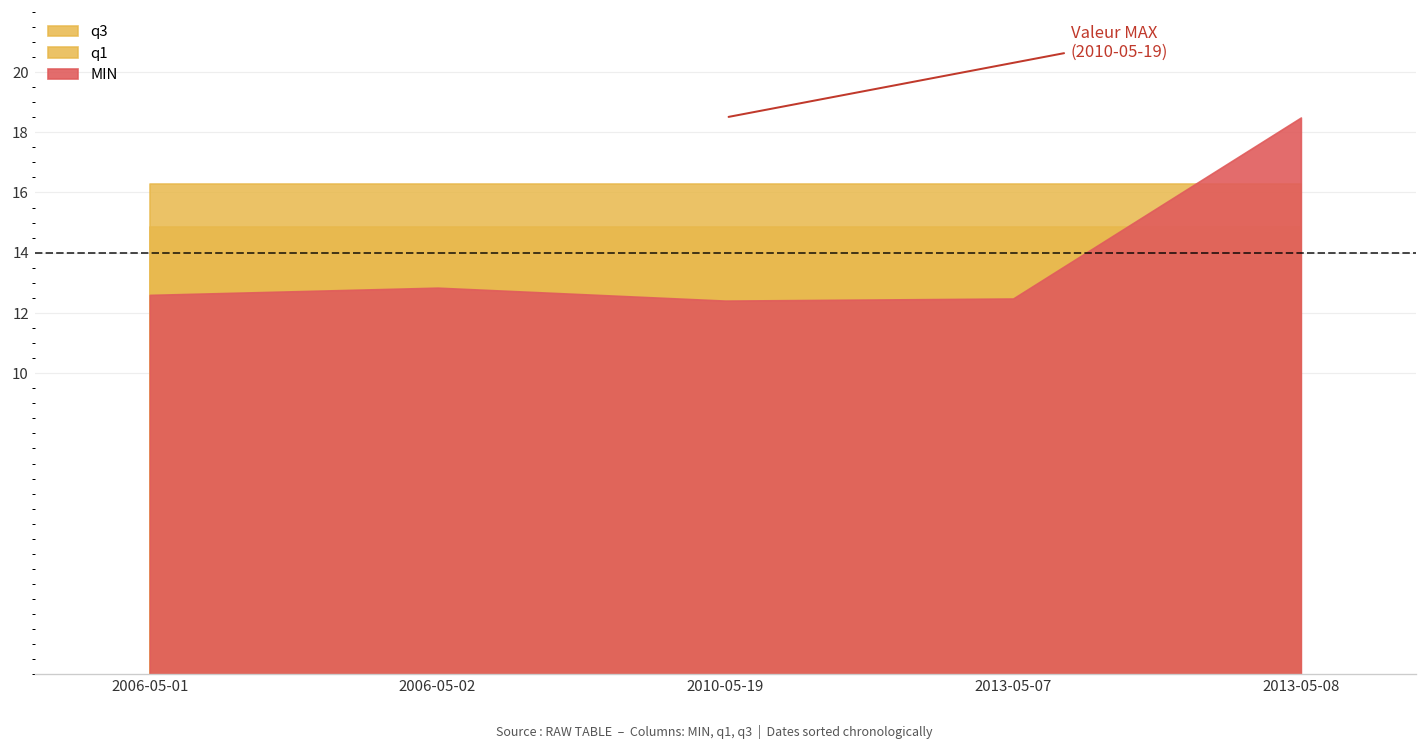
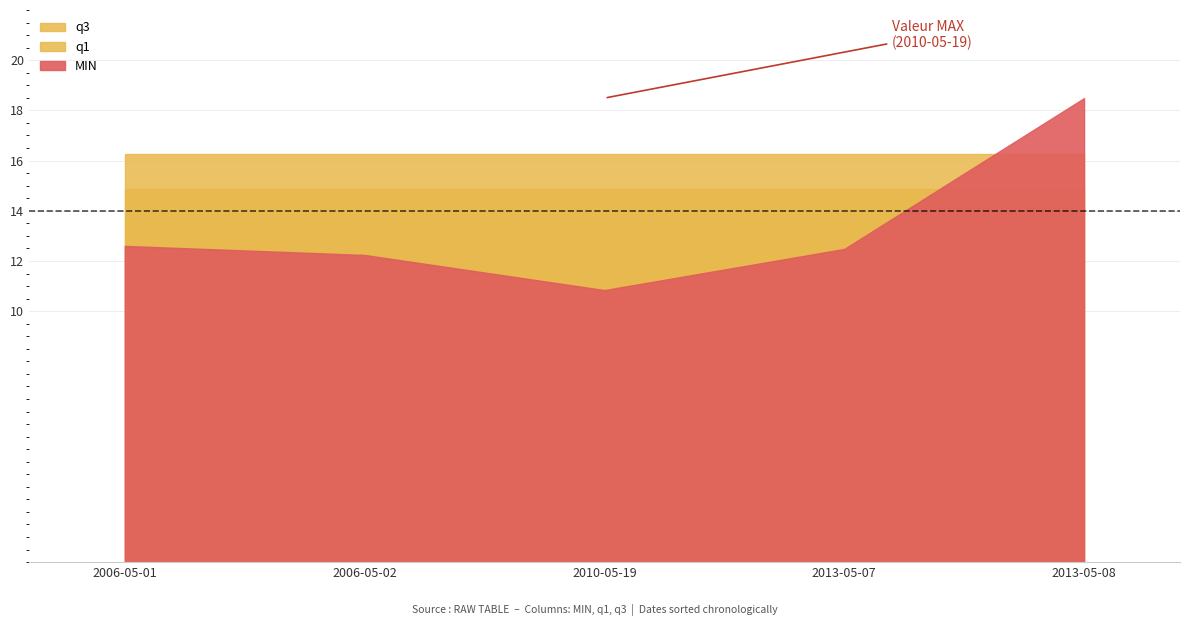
MIN, 2006-05-02: 12.8 -> 12.2
MIN, 2010-05-19: 12.4 -> 10.8
